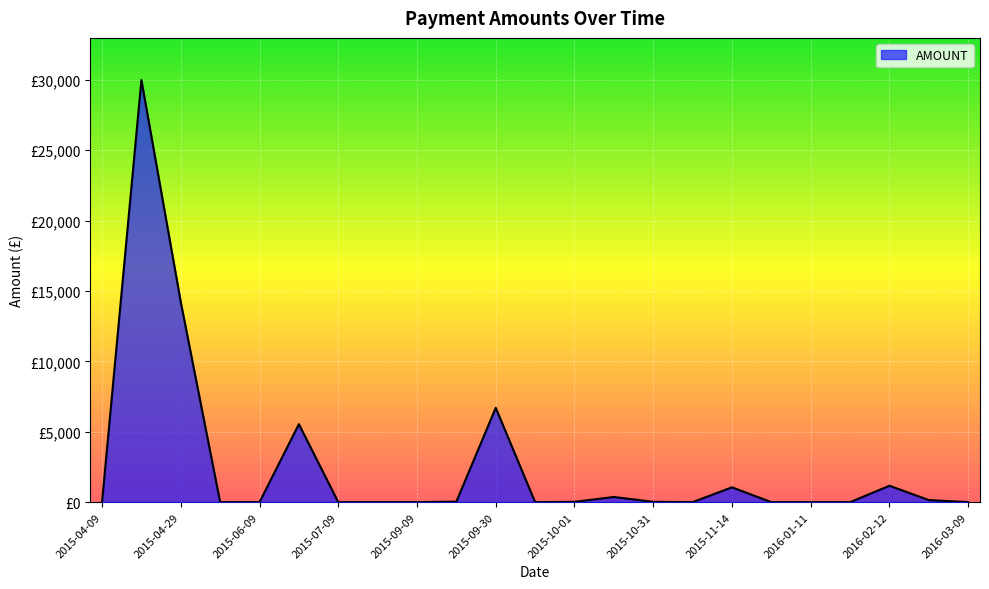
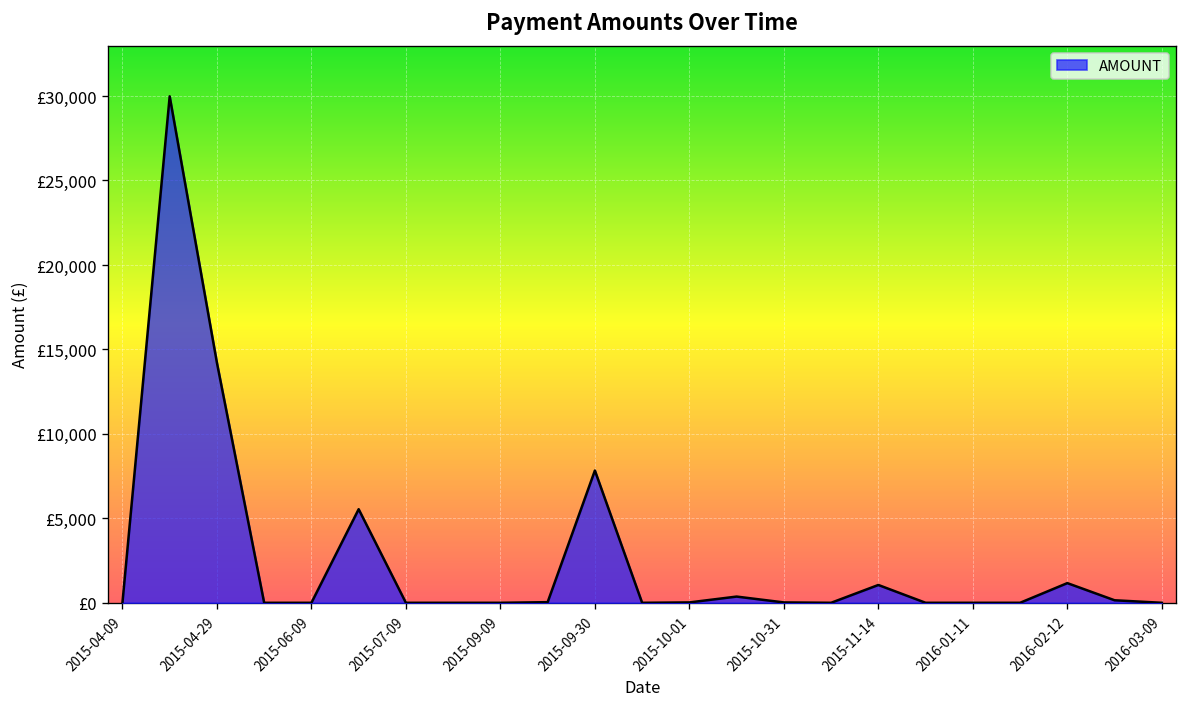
2015-09-30: £6,700 -> £7,800
